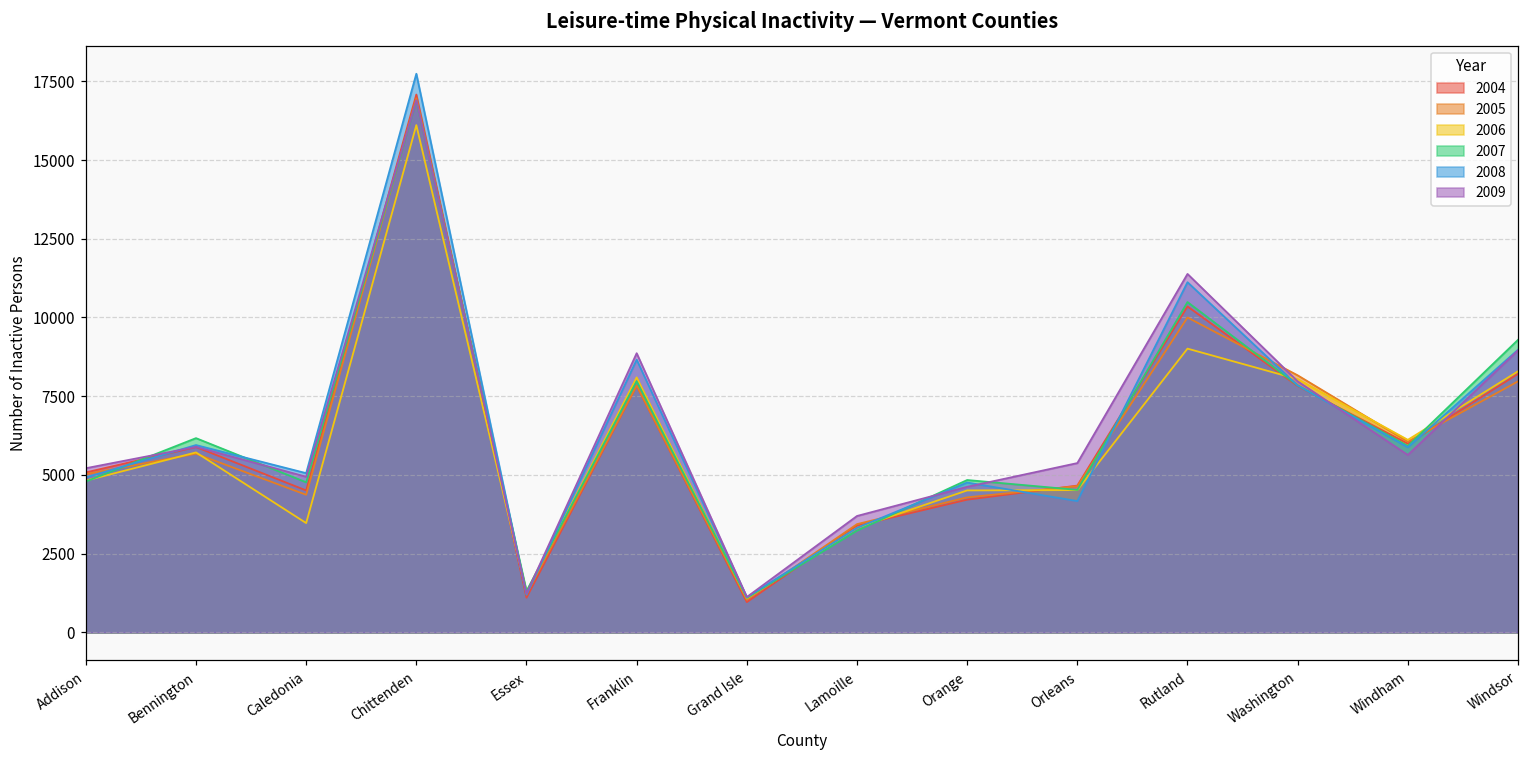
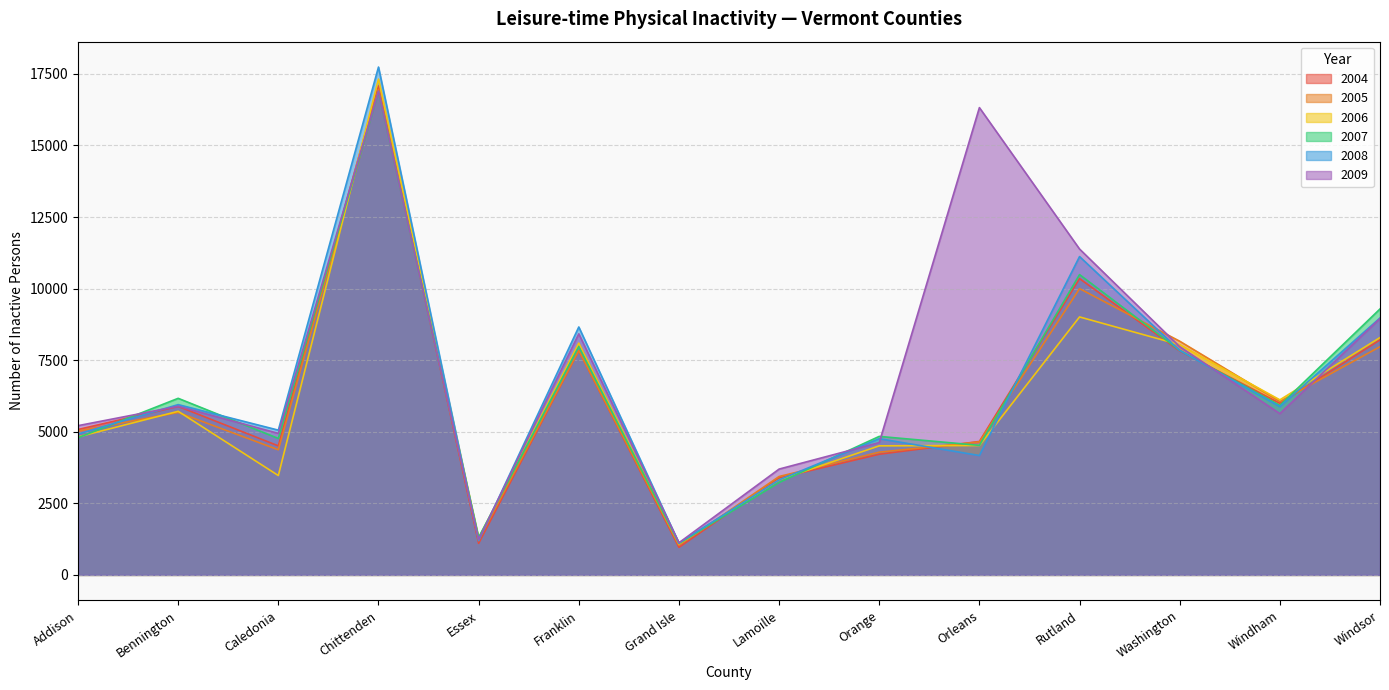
2006, Chittenden: 16100 -> 17300
2009, Franklin: 8900 -> 8400
2009, Orleans: 5400 -> 16300
